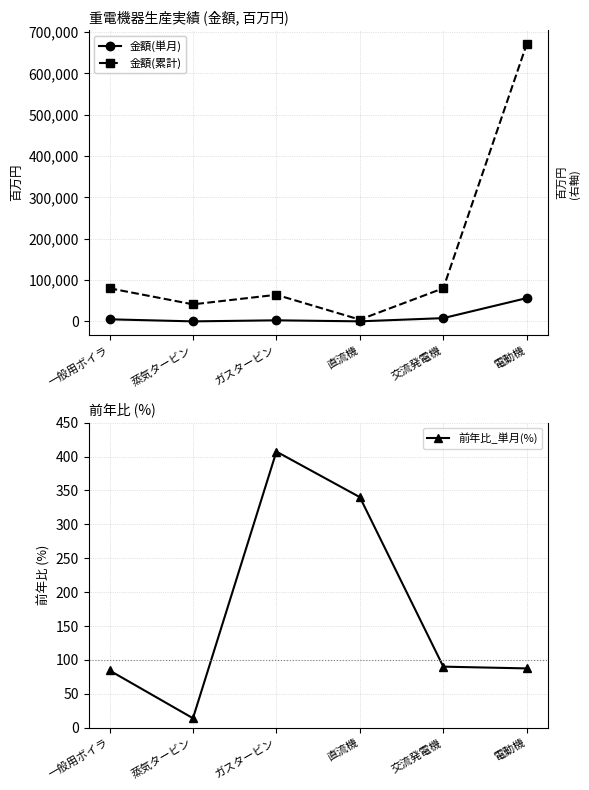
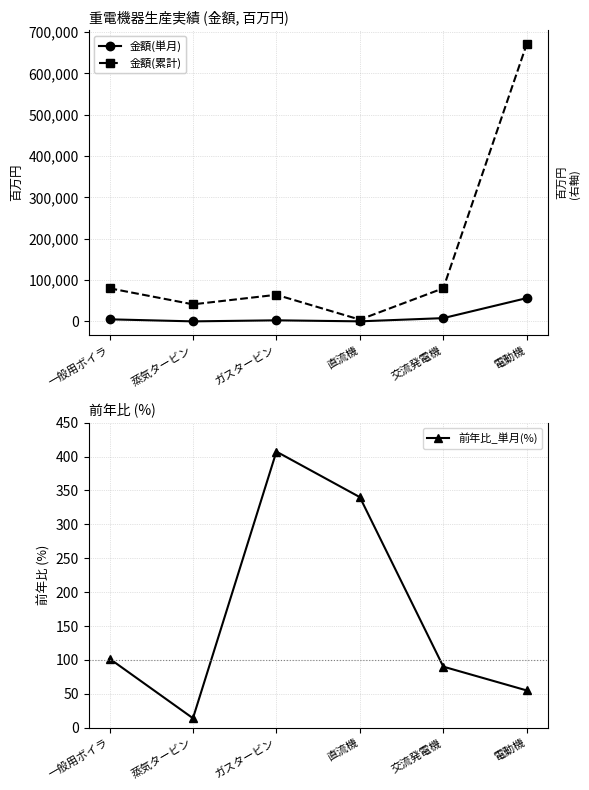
前年比 (%), 一般用ボイラ: 80 -> 100
前年比 (%), 電動機: 90 -> 60
